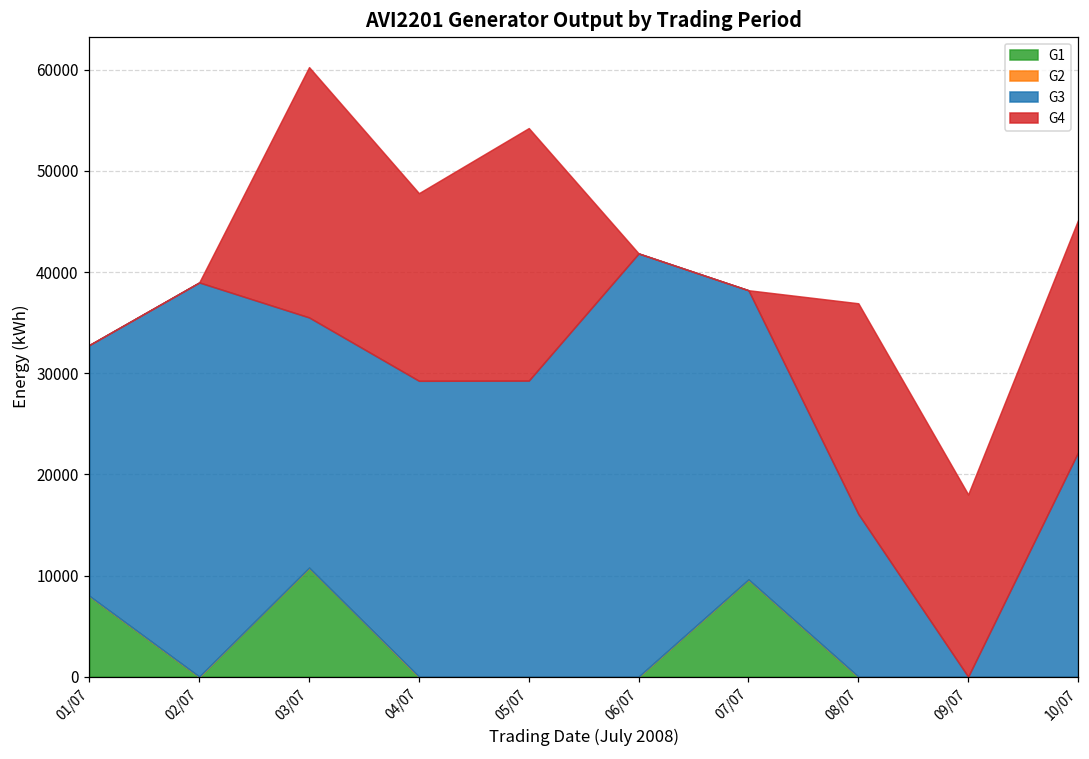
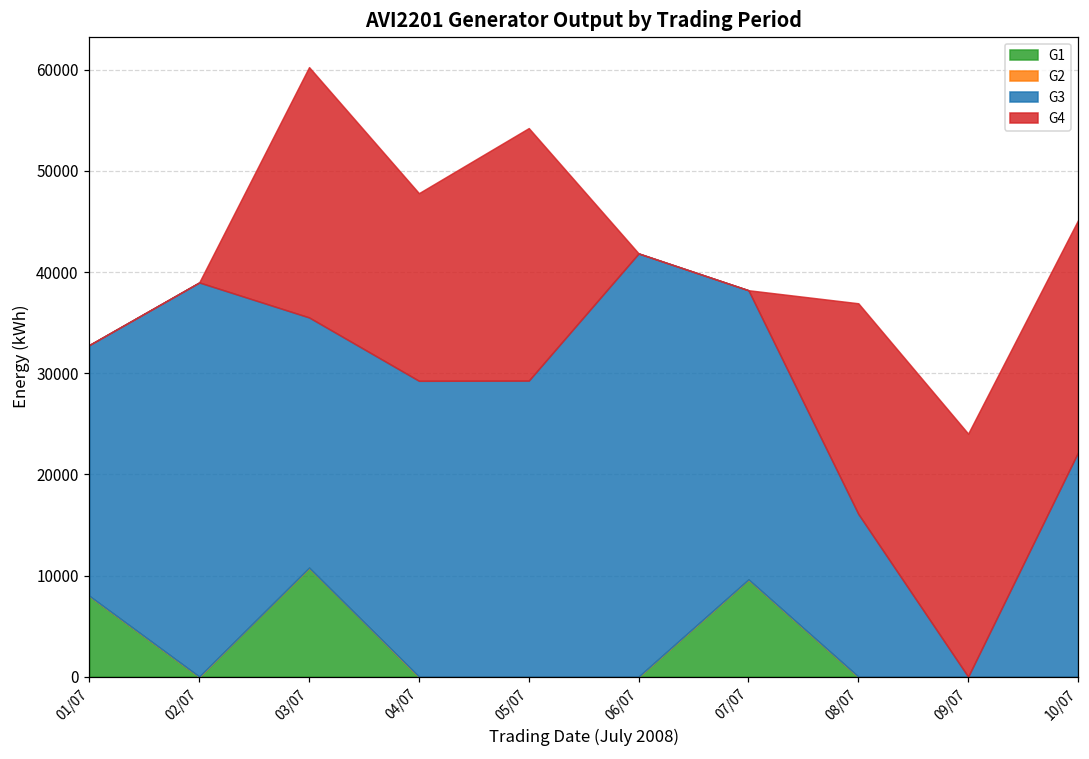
G4, 09/07: 18000 -> 24000
